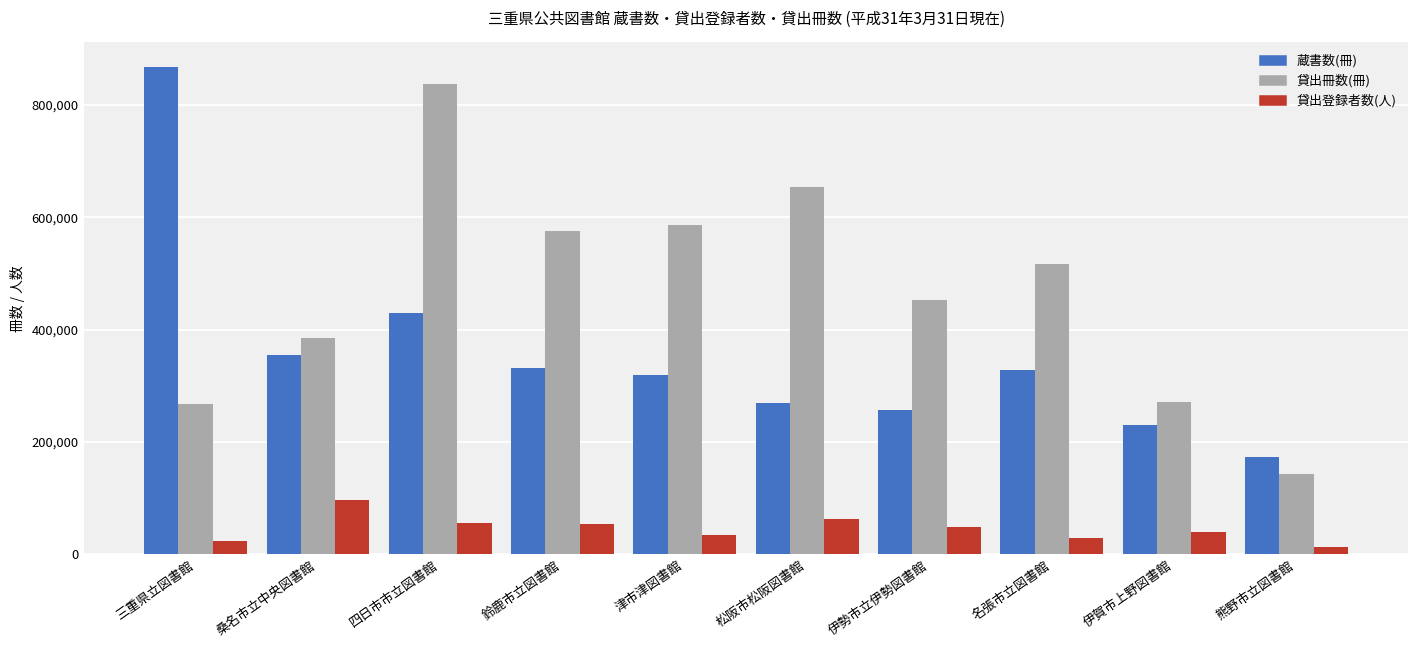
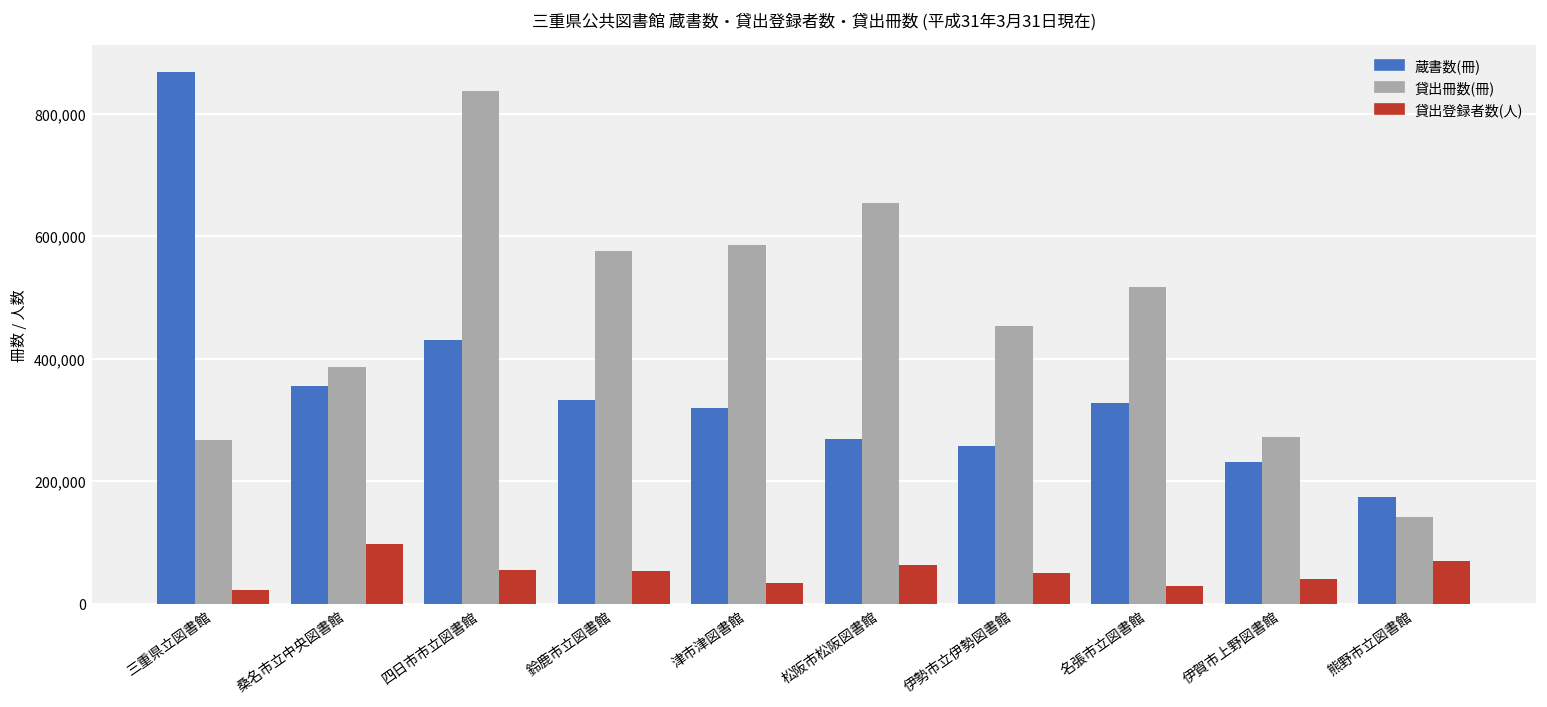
貸出登録者数(人), 熊野市立図書館: 10,000 -> 70,000
